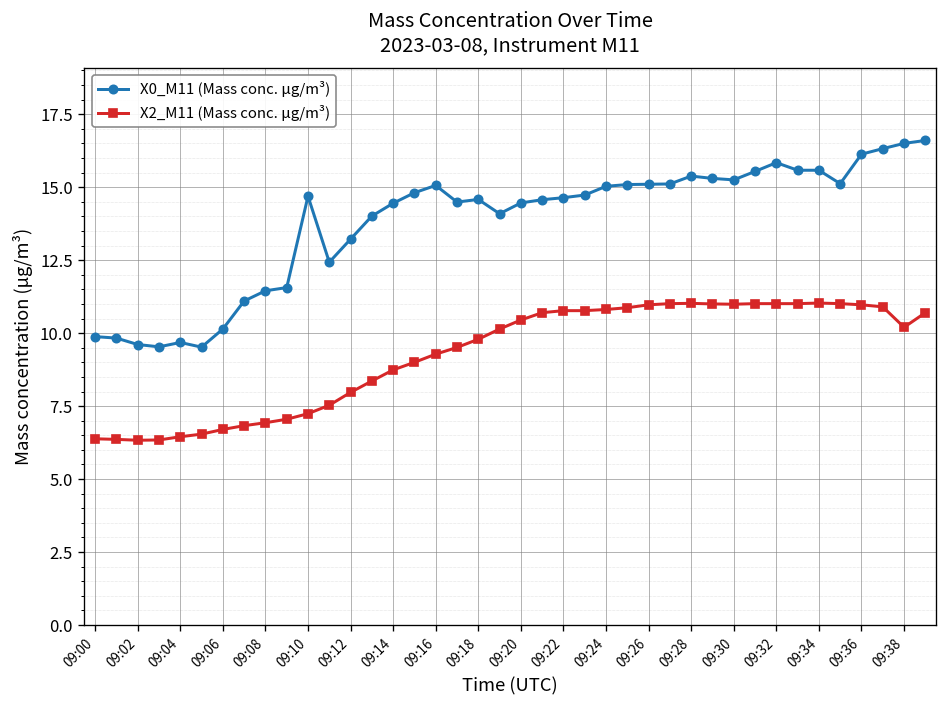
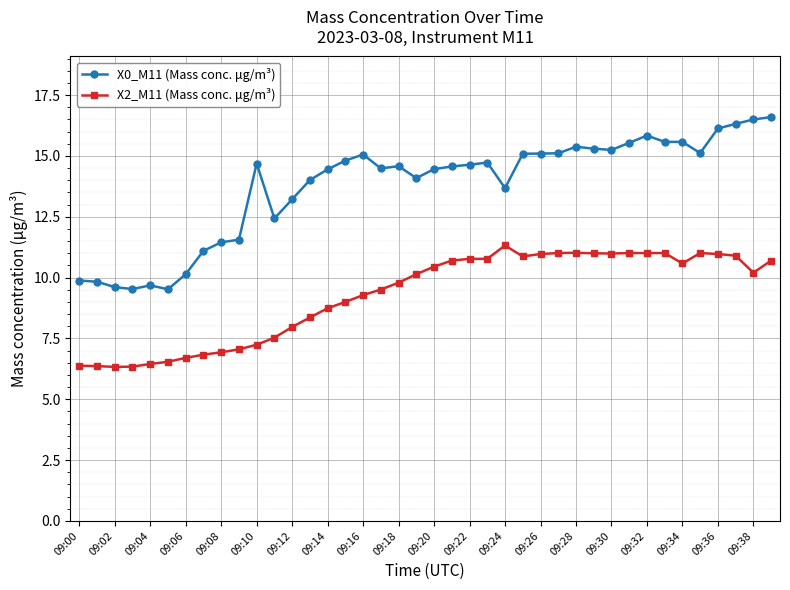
X0_M11 (Mass conc. μg/m³), 09:24: 15.0 -> 13.7
X2_M11 (Mass conc. μg/m³), 09:24: 10.8 -> 11.3
X2_M11 (Mass conc. μg/m³), 09:34: 11.0 -> 10.6
